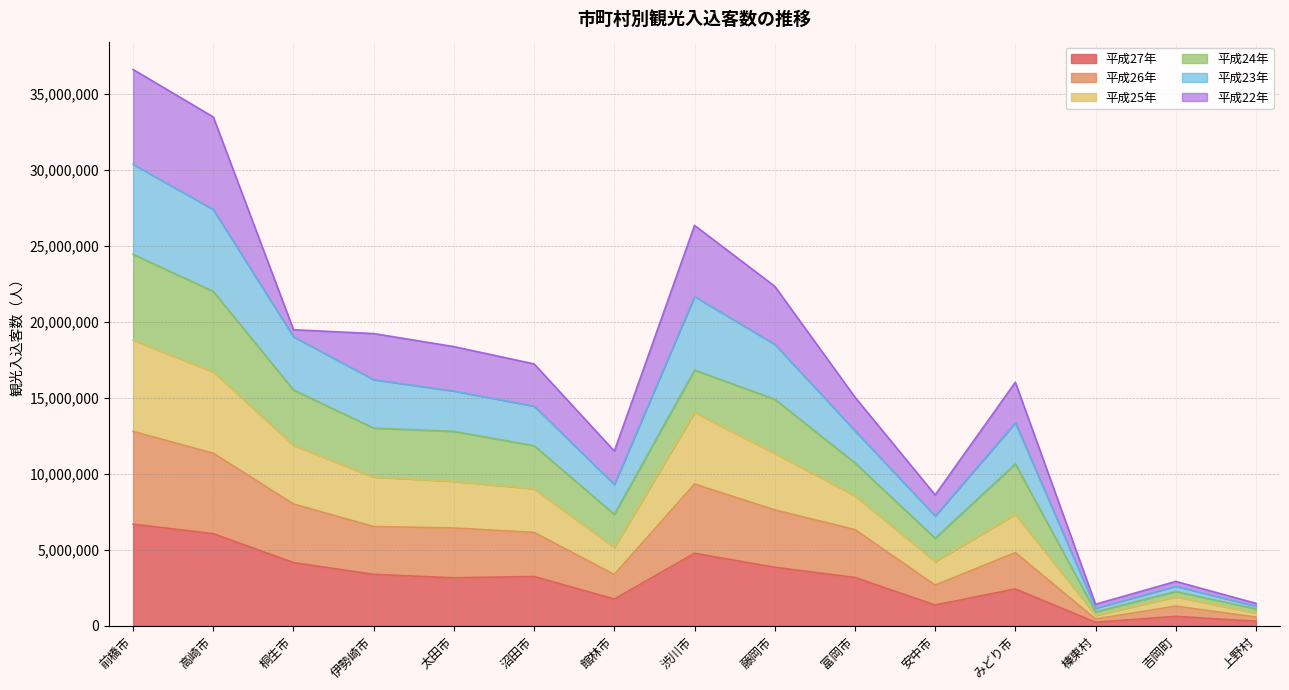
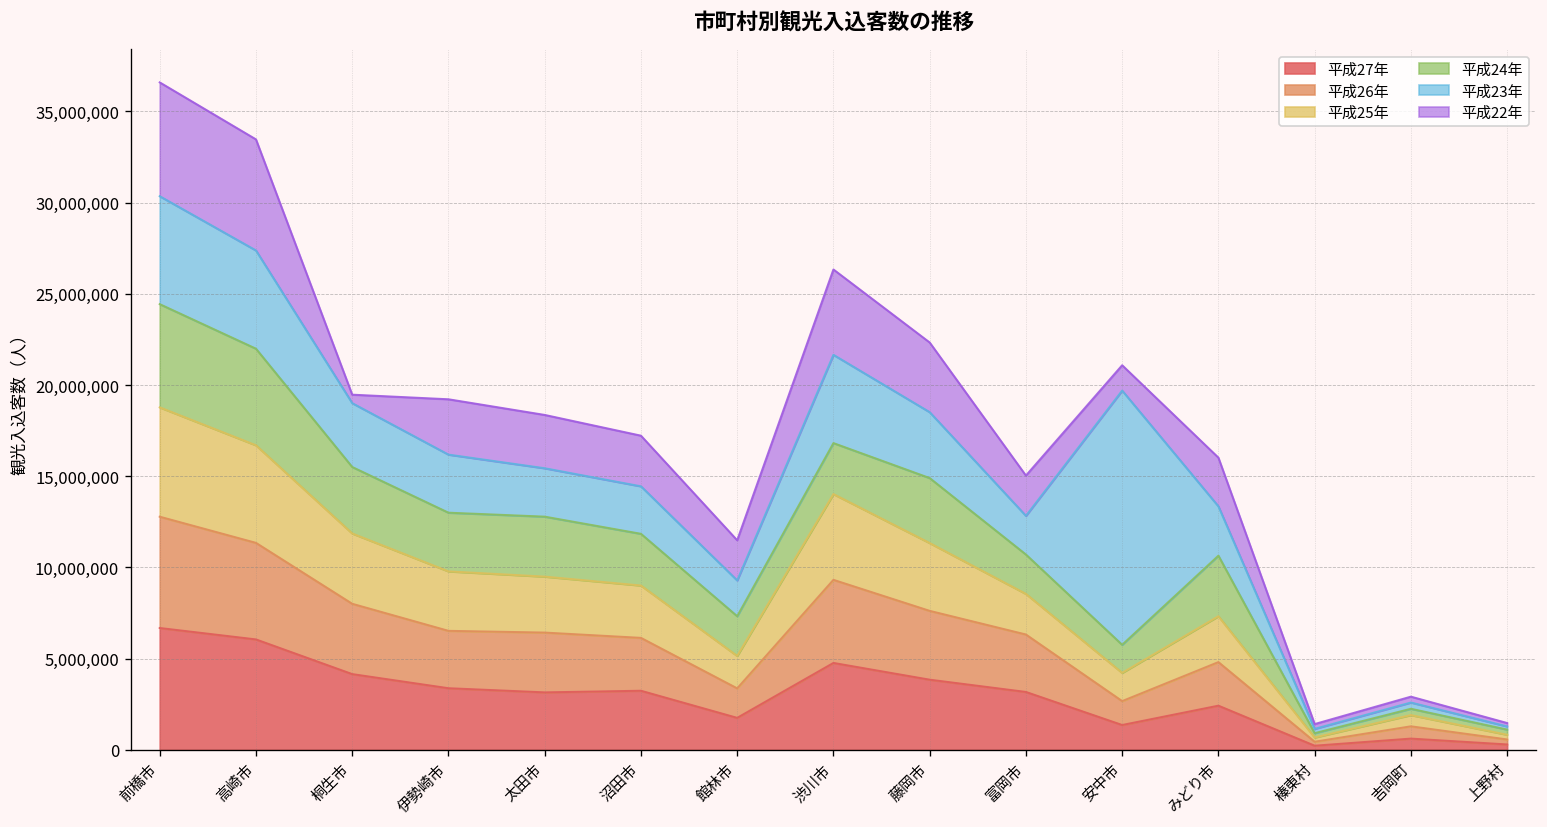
平成23年, 安中市: 1,500,000 -> 13,900,000
